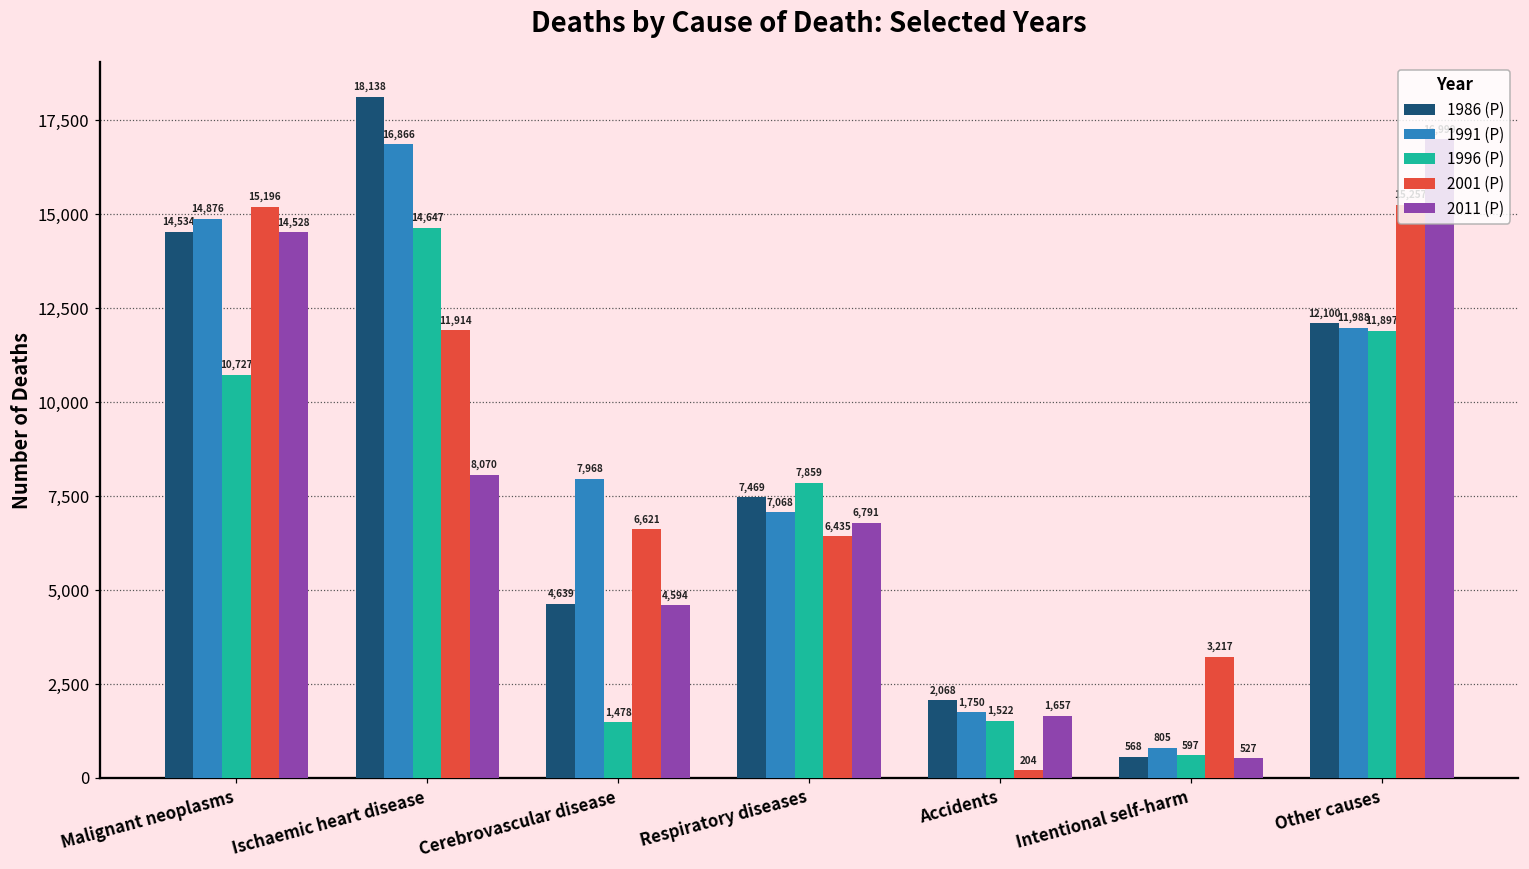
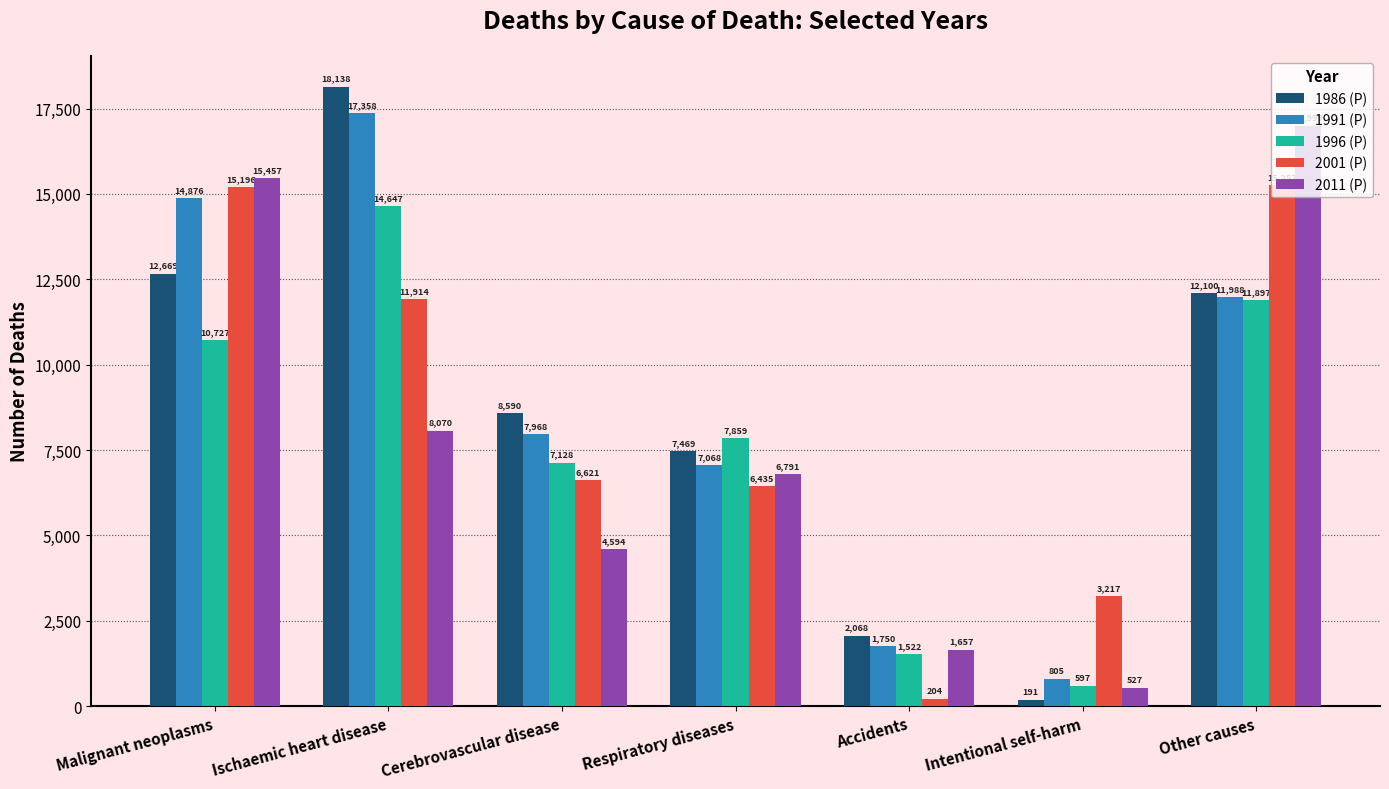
1986 (P), Malignant neoplasms: 14,534 -> 12,669
2011 (P), Malignant neoplasms: 14,528 -> 15,457
1991 (P), Ischaemic heart disease: 16,866 -> 17,358
1986 (P), Cerebrovascular disease: 4,639 -> 8,590
1996 (P), Cerebrovascular disease: 1,478 -> 7,128
1986 (P), Intentional self-harm: 568 -> 191
